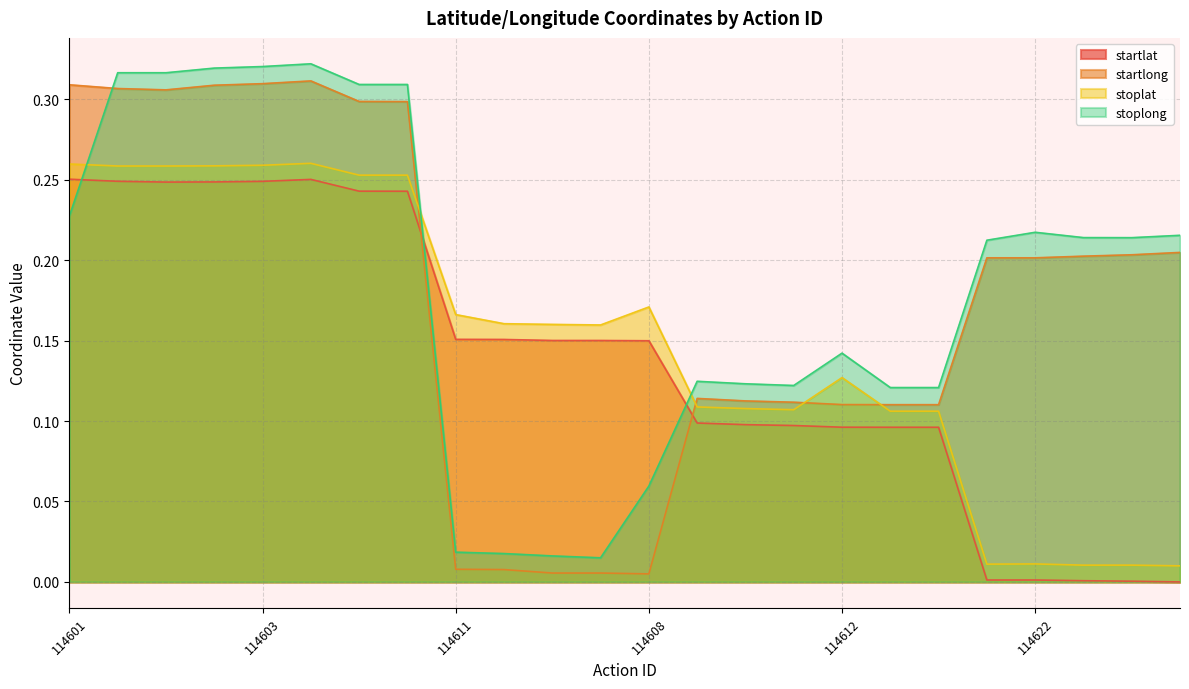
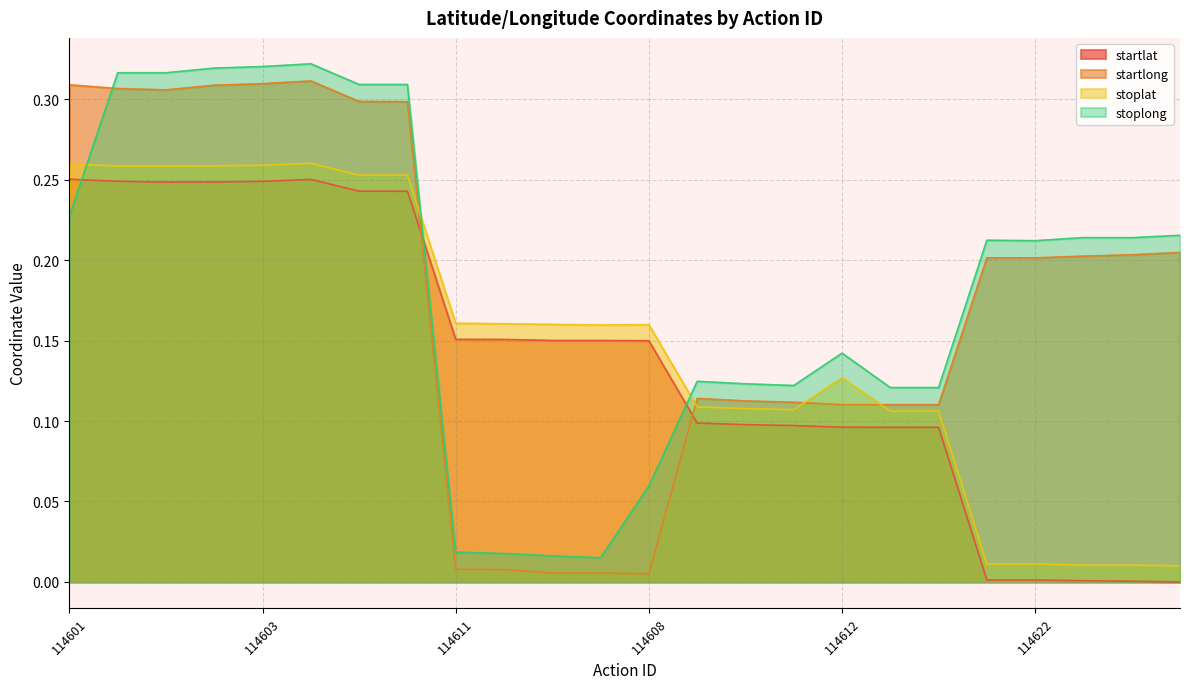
stoplat, 114611: 0.166 -> 0.161
stoplat, 114608: 0.171 -> 0.160
stoplong, 114622: 0.217 -> 0.212
